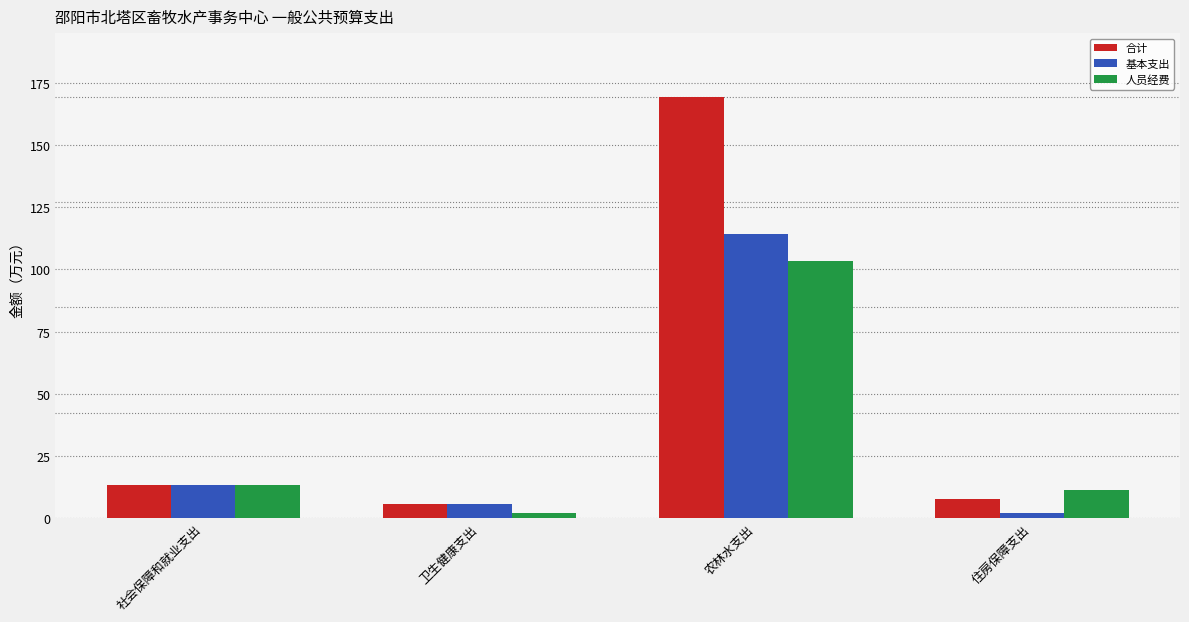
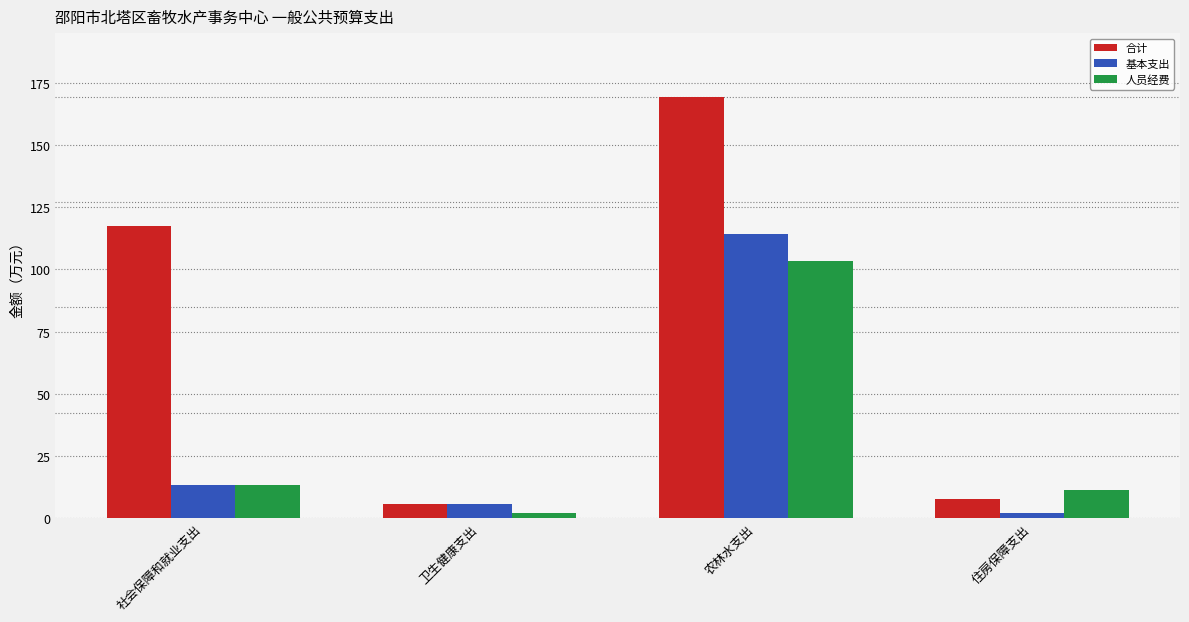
合计, 社会保障和就业支出: 13 -> 117
